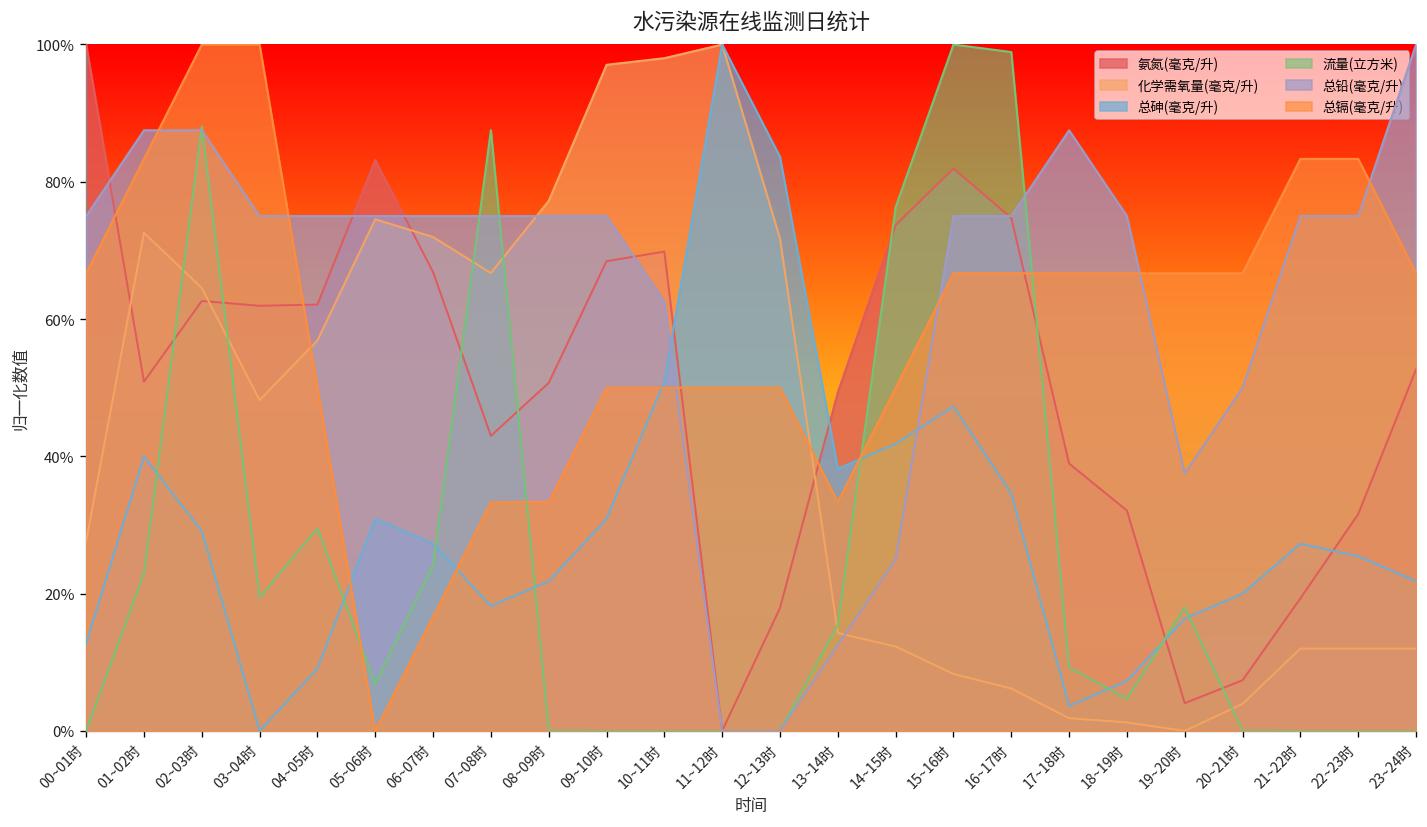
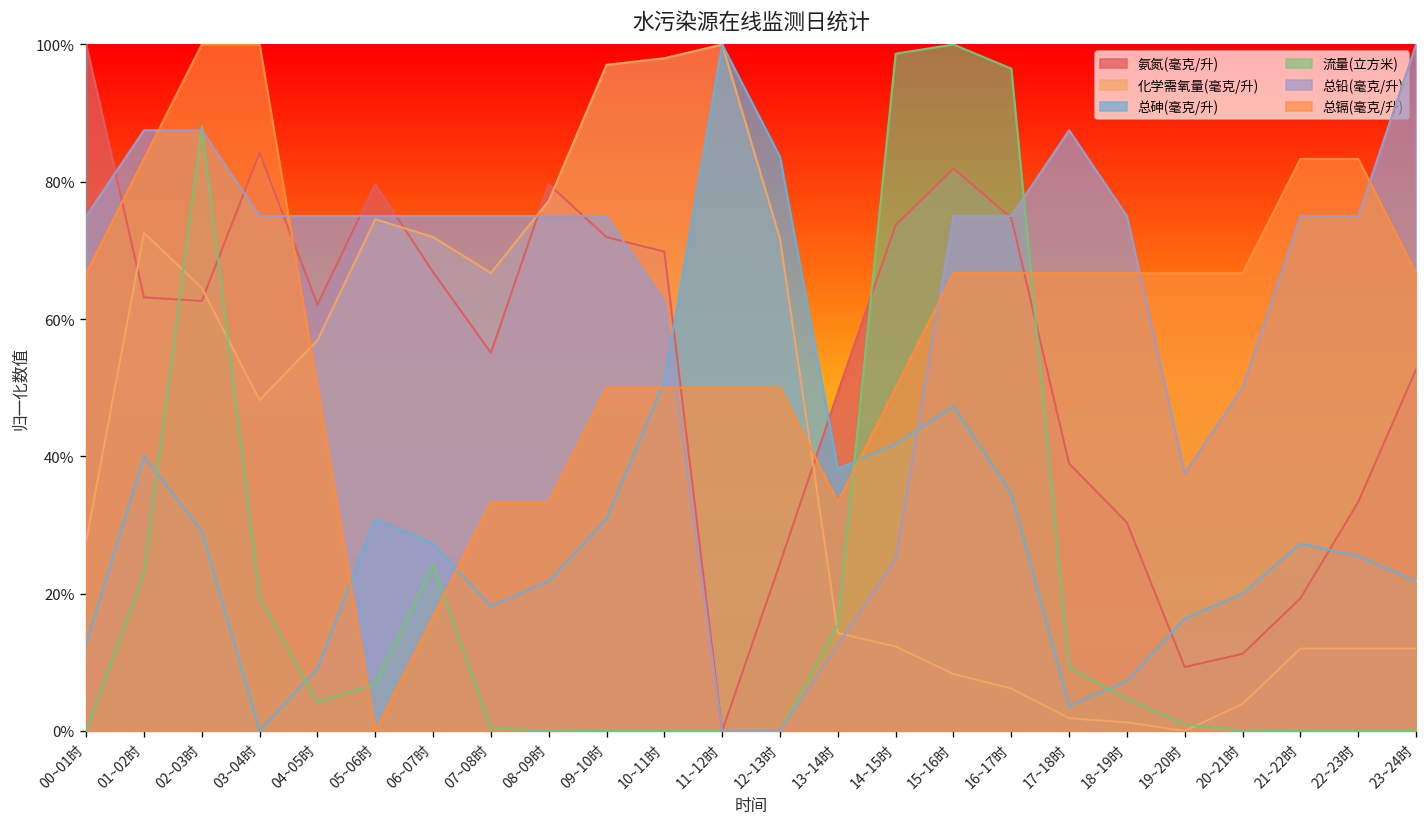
氨氮(毫克/升), 01~02时: 51% -> 63%
氨氮(毫克/升), 03~04时: 62% -> 84%
流量(立方米), 04~05时: 30% -> 4%
氨氮(毫克/升), 05~06时: 83% -> 80%
氨氮(毫克/升), 07~08时: 43% -> 55%
流量(立方米), 07~08时: 88% -> 0%
氨氮(毫克/升), 08~09时: 51% -> 80%
氨氮(毫克/升), 09~10时: 68% -> 72%
氨氮(毫克/升), 12~13时: 18% -> 24%
流量(立方米), 14~15时: 76% -> 99%
流量(立方米), 16~17时: 99% -> 96%
氨氮(毫克/升), 18~19时: 32% -> 30%
氨氮(毫克/升), 19~20时: 4% -> 9%
流量(立方米), 19~20时: 18% -> 1%
氨氮(毫克/升), 20~21时: 7% -> 11%
氨氮(毫克/升), 22~23时: 32% -> 33%
